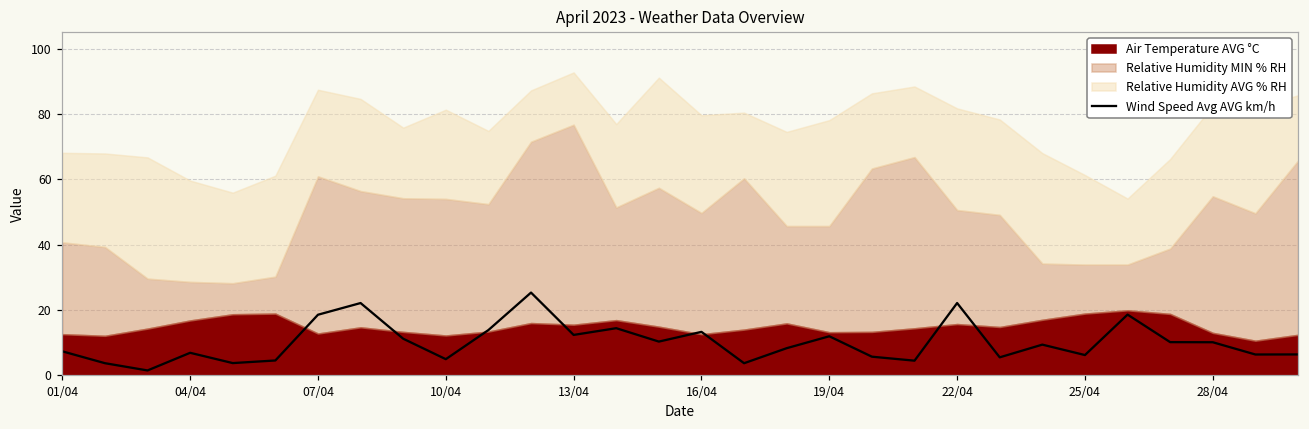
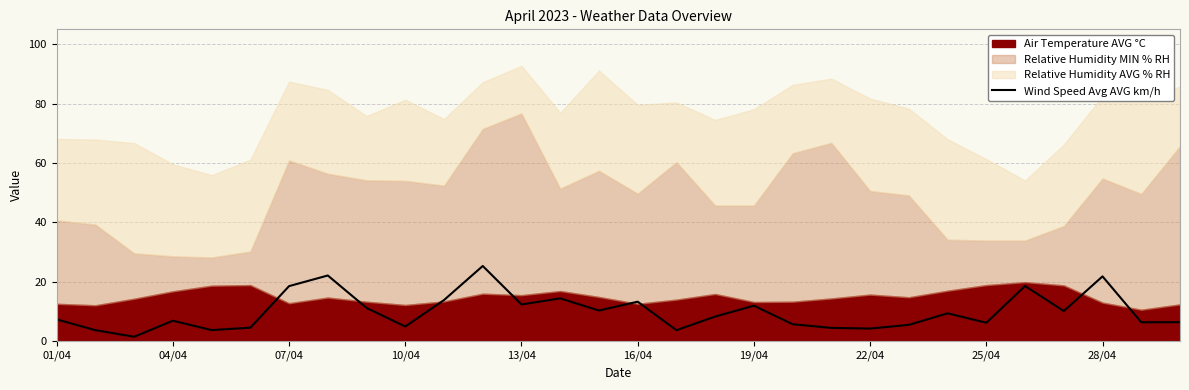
Wind Speed Avg AVG km/h, 22/04: 22 -> 4
Wind Speed Avg AVG km/h, 28/04: 10 -> 22
